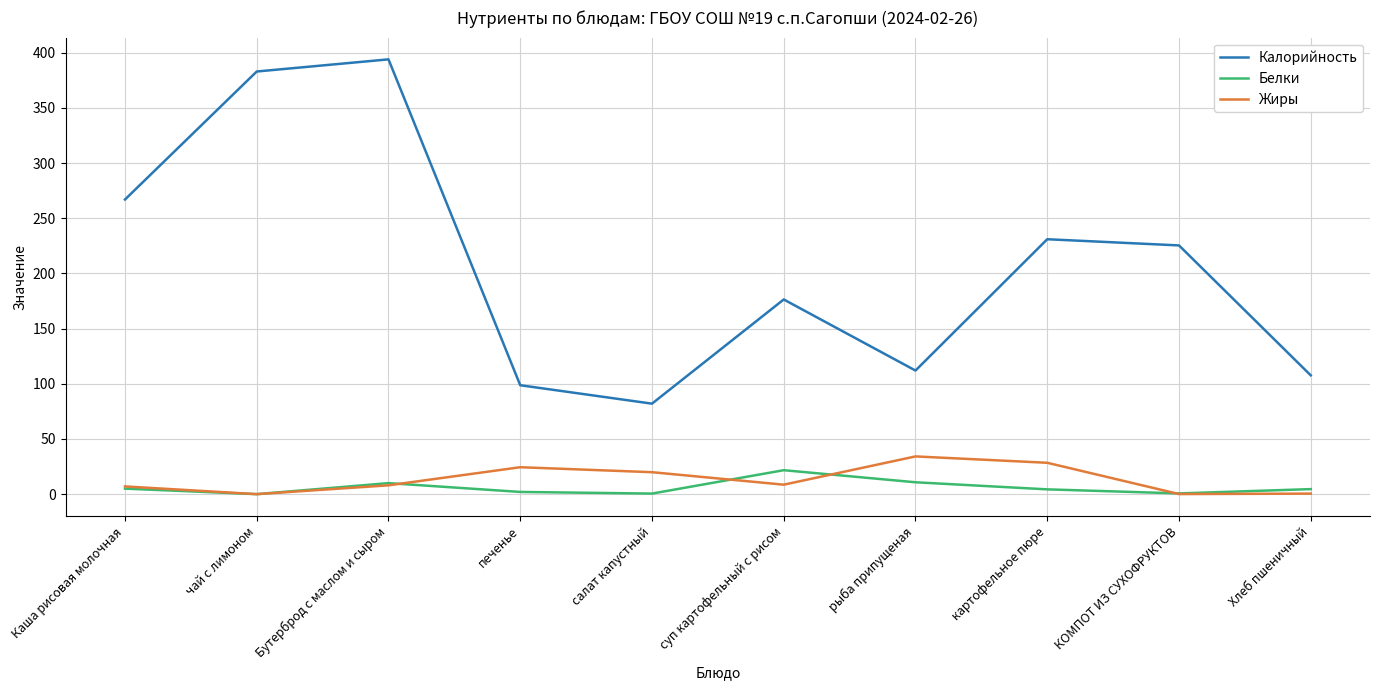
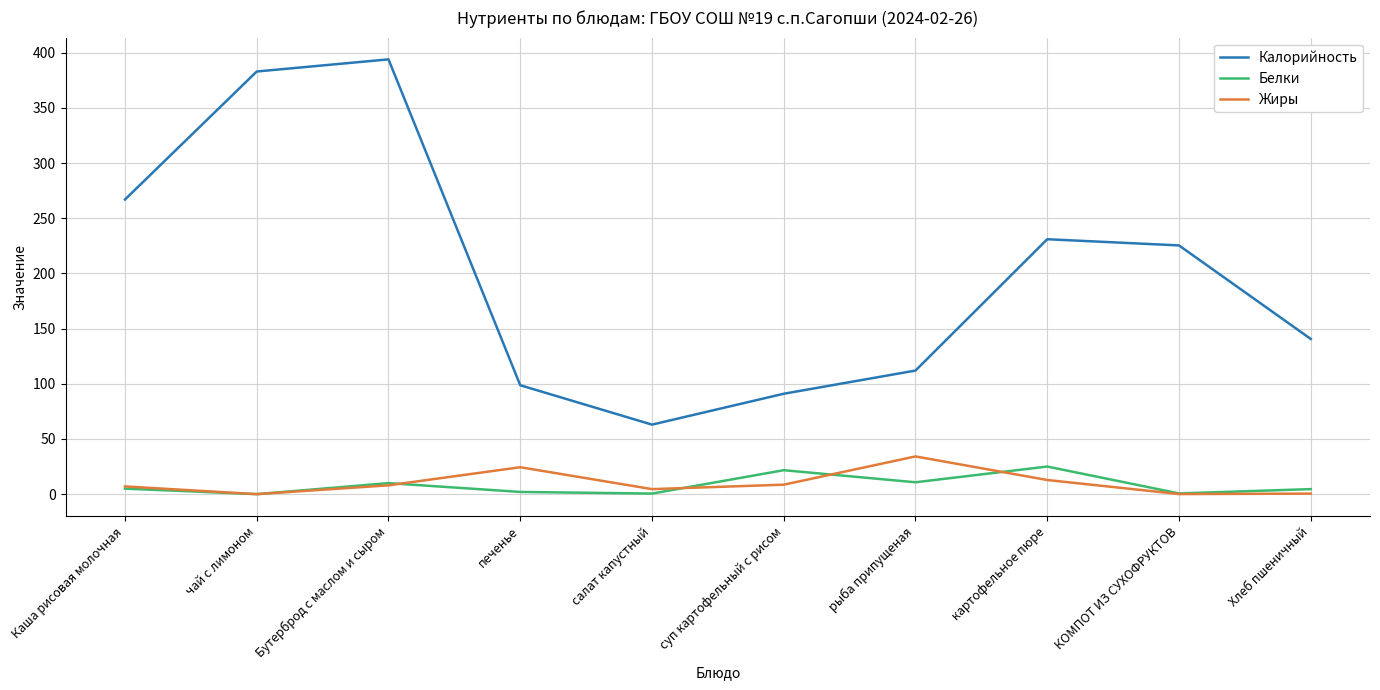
Калорийность, салат капустный: 82 -> 63
Жиры, салат капустный: 20 -> 5
Калорийность, суп картофельный с рисом: 176 -> 91
Белки, картофельное пюре: 4 -> 25
Жиры, картофельное пюре: 28 -> 13
Калорийность, Хлеб пшеничный: 108 -> 141
